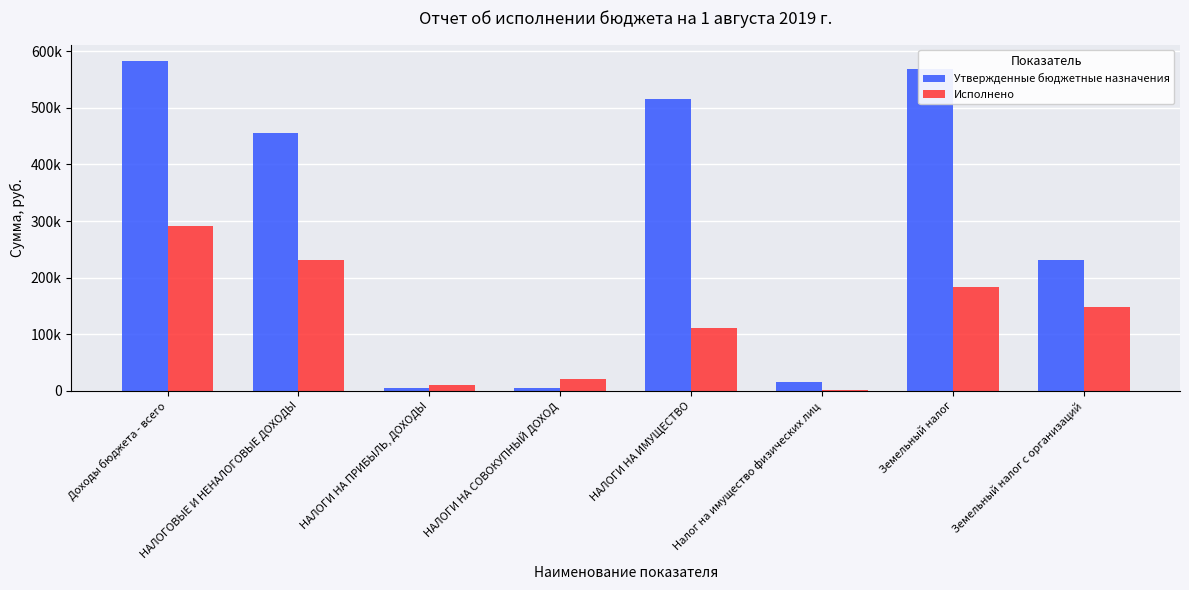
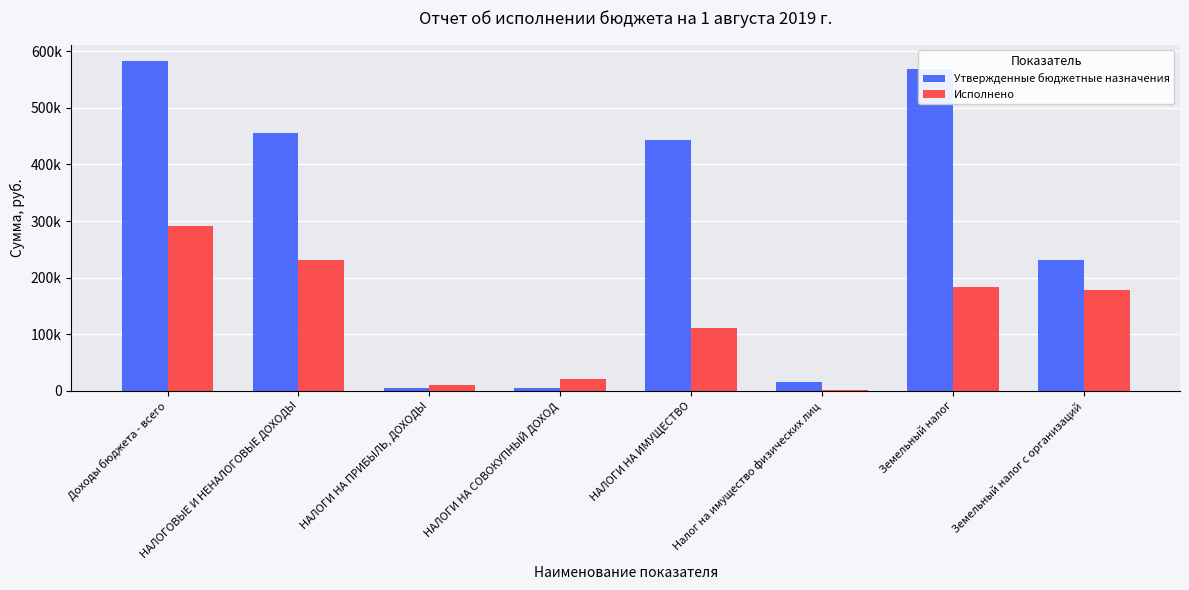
Утвержденные бюджетные назначения, НАЛОГИ НА ИМУЩЕСТВО: 520000 -> 440000
Исполнено, Земельный налог с организаций: 150000 -> 180000
